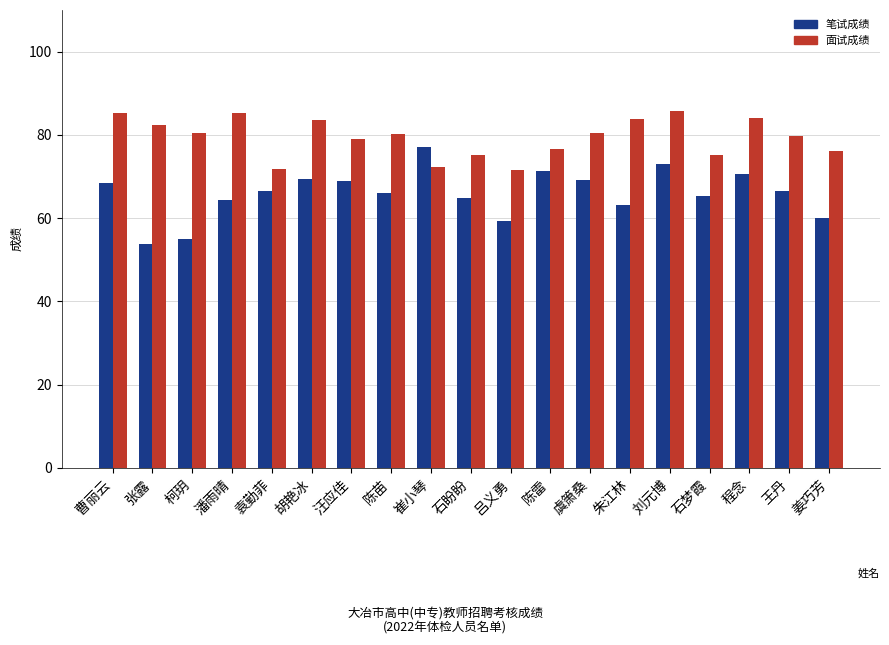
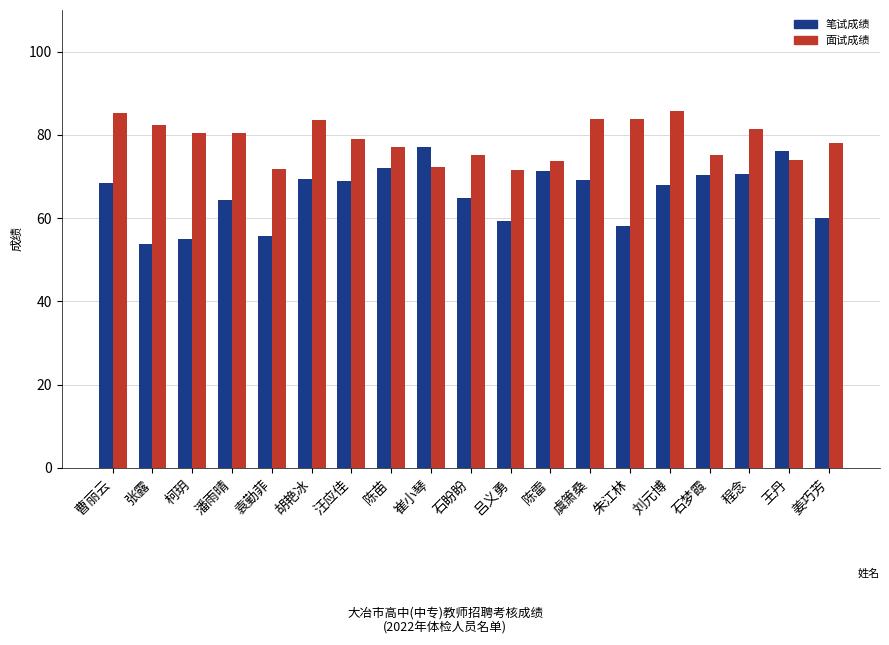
面试成绩, 潘雨晴: 85 -> 80
笔试成绩, 袁勤菲: 67 -> 56
笔试成绩, 陈苗: 66 -> 72
面试成绩, 陈苗: 80 -> 77
面试成绩, 陈雷: 77 -> 74
面试成绩, 虞箫桑: 80 -> 84
笔试成绩, 朱江林: 63 -> 58
笔试成绩, 刘元博: 73 -> 68
笔试成绩, 石梦霞: 65 -> 70
面试成绩, 程念: 84 -> 81
笔试成绩, 王丹: 67 -> 76
面试成绩, 王丹: 80 -> 74
面试成绩, 姜巧芳: 76 -> 78
